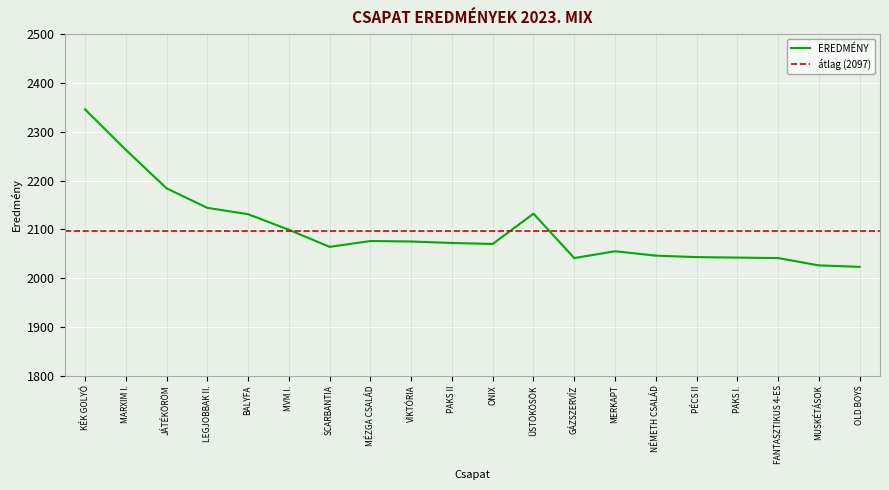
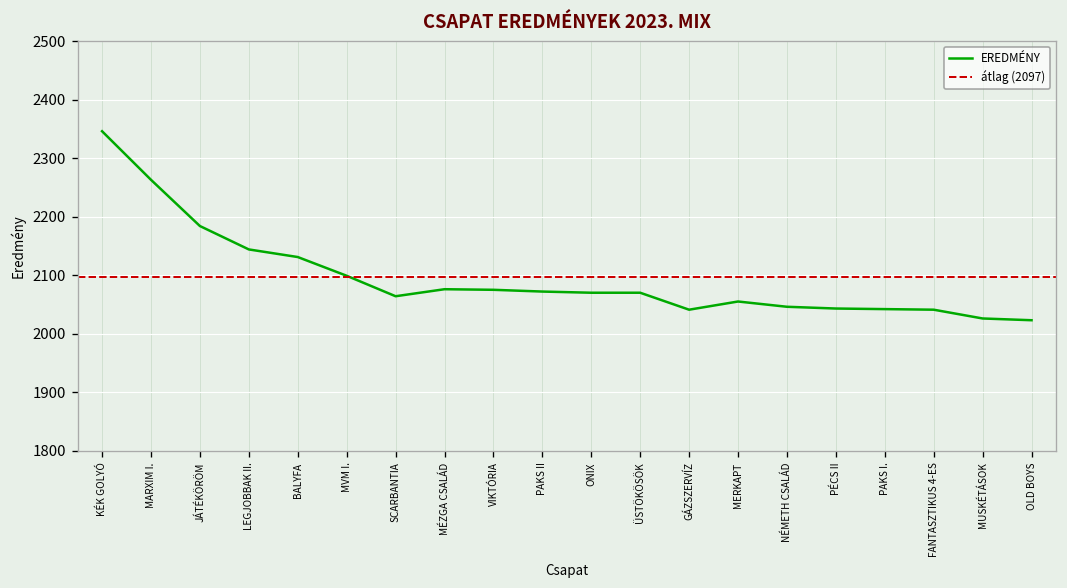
ÜSTÖKÖSÖK: 2130 -> 2070
